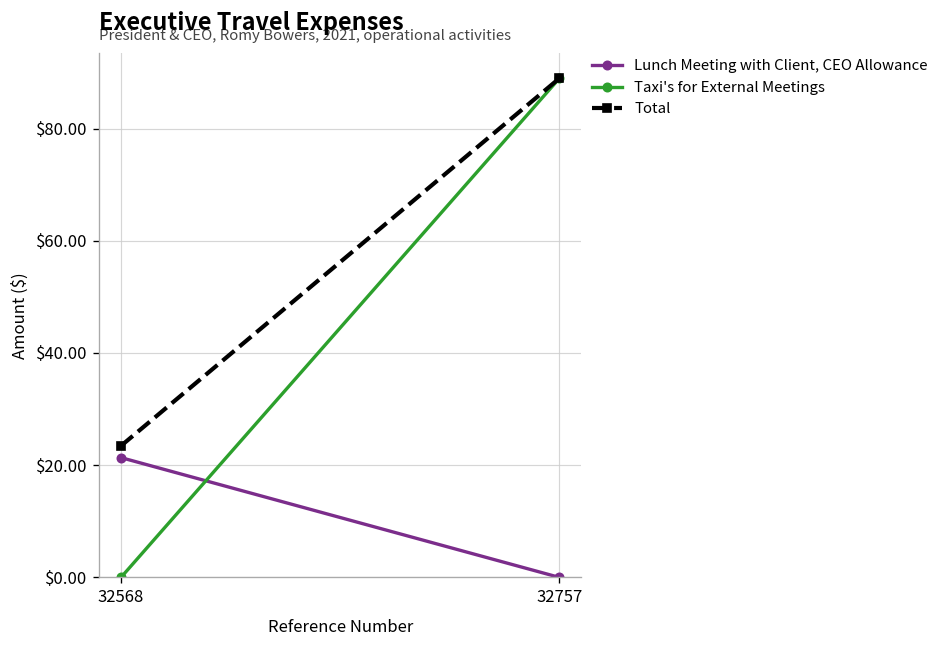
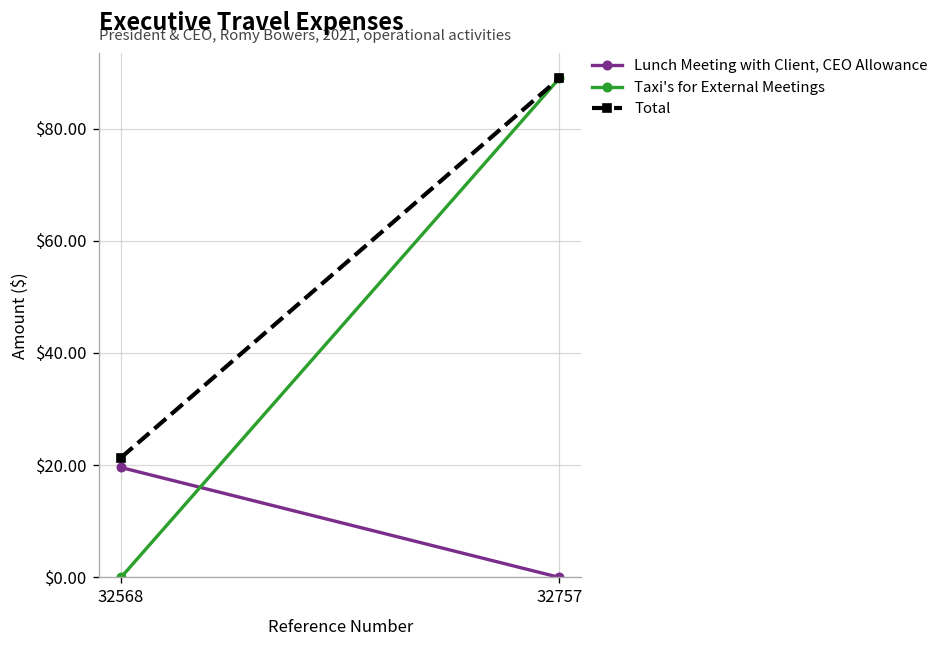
Lunch Meeting with Client, CEO Allowance, 32568: $21 -> $20
Total, 32568: $23 -> $21
